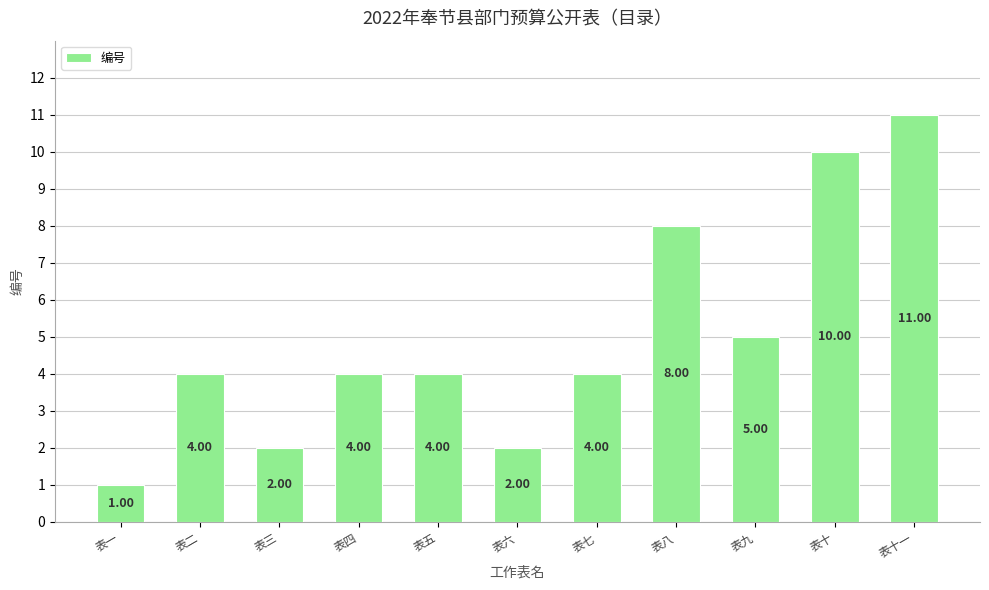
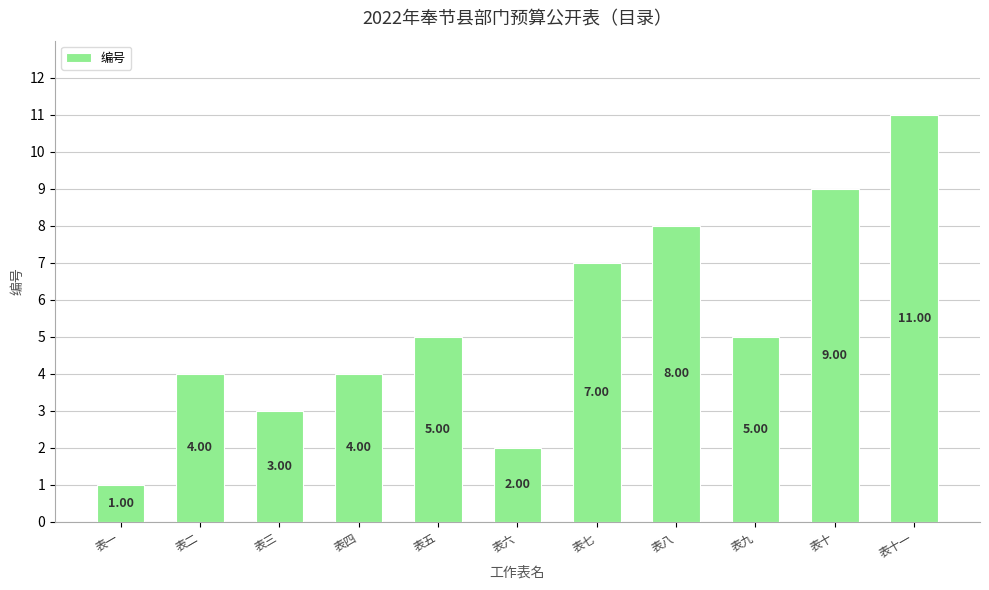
表三: 2.00 -> 3.00
表五: 4.00 -> 5.00
表七: 4.00 -> 7.00
表十: 10.00 -> 9.00
